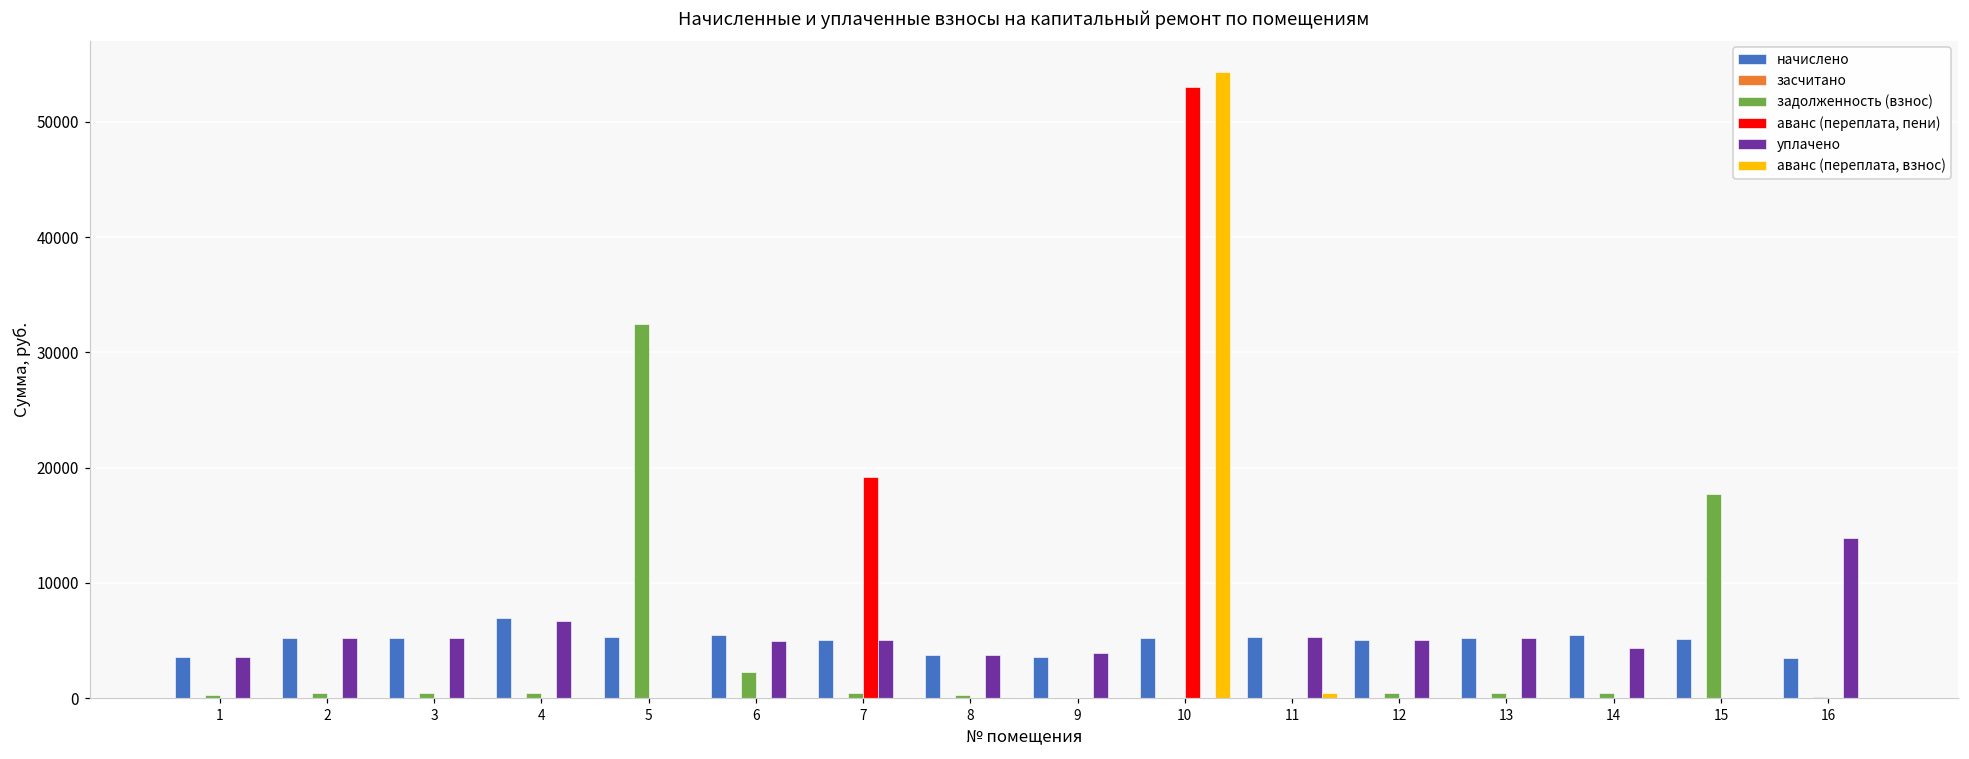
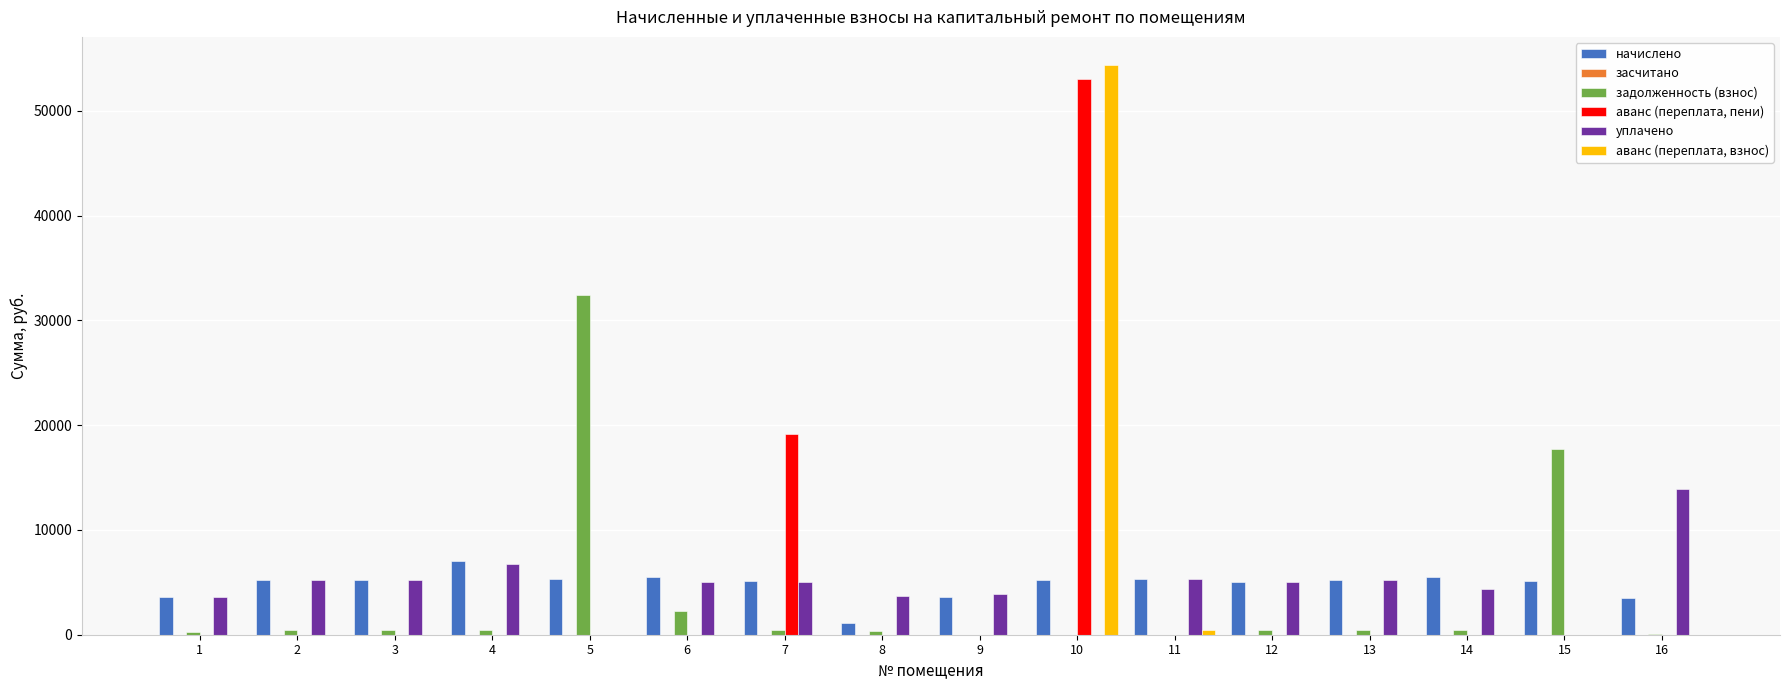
начислено, 8: 3700 -> 1100
